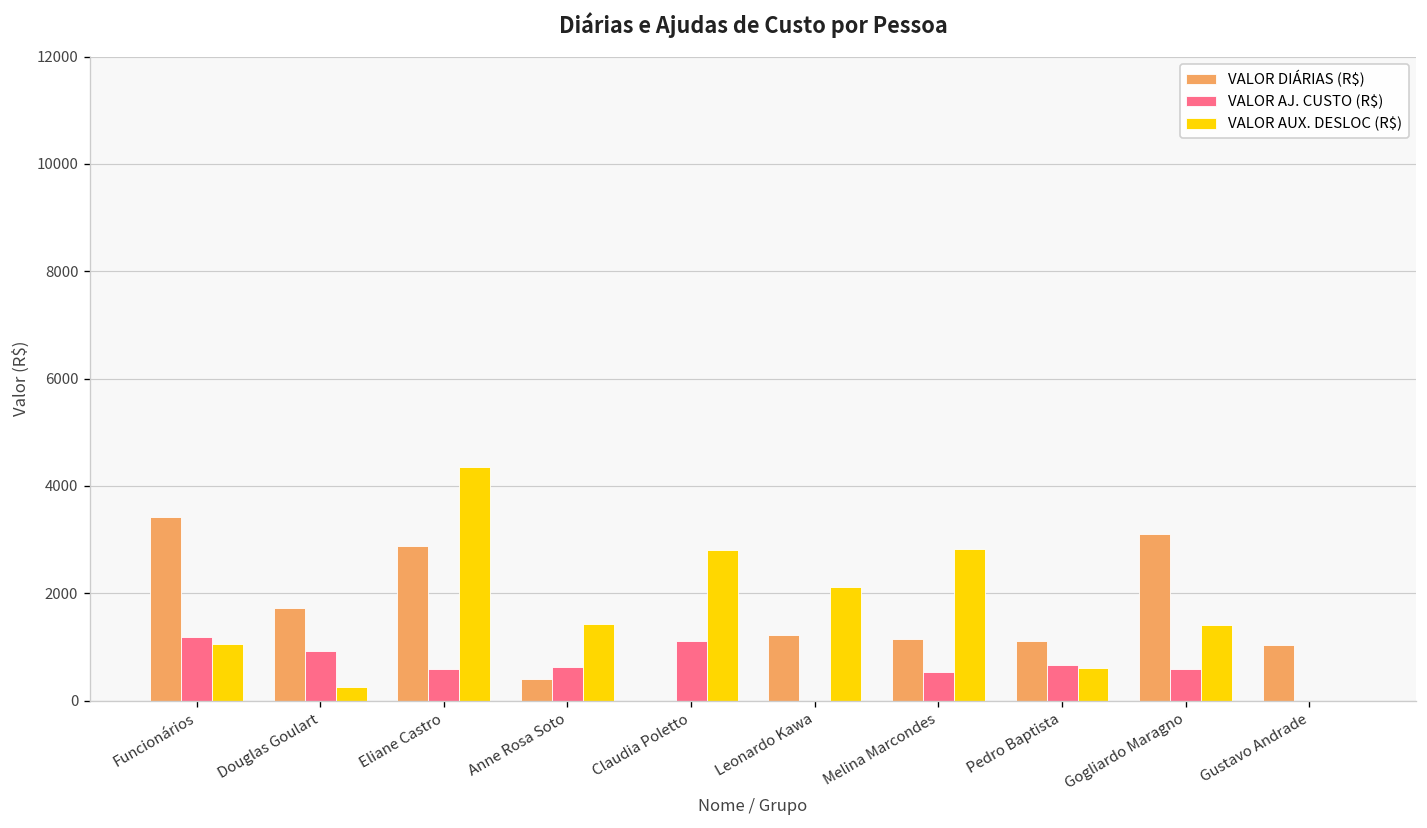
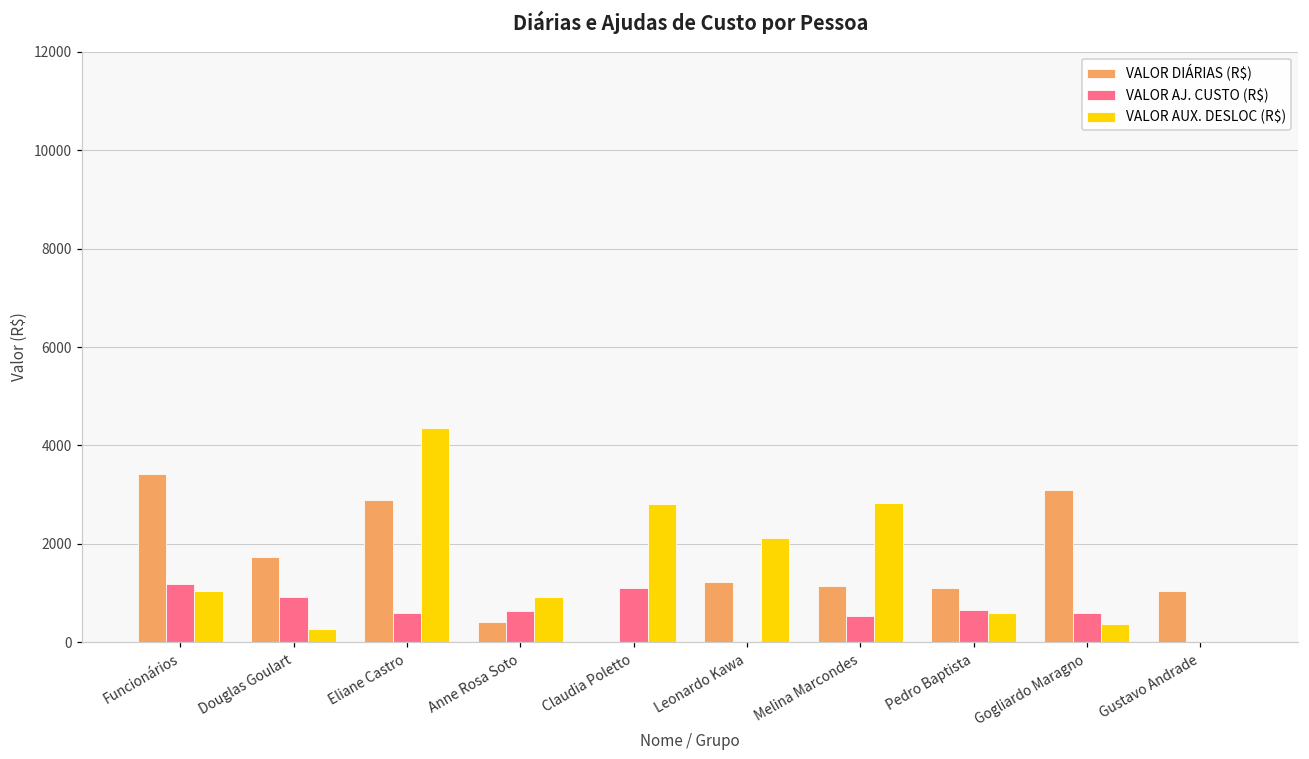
VALOR AUX. DESLOC (R$), Anne Rosa Soto: 1400 -> 900
VALOR AUX. DESLOC (R$), Gogliardo Maragno: 1400 -> 400
